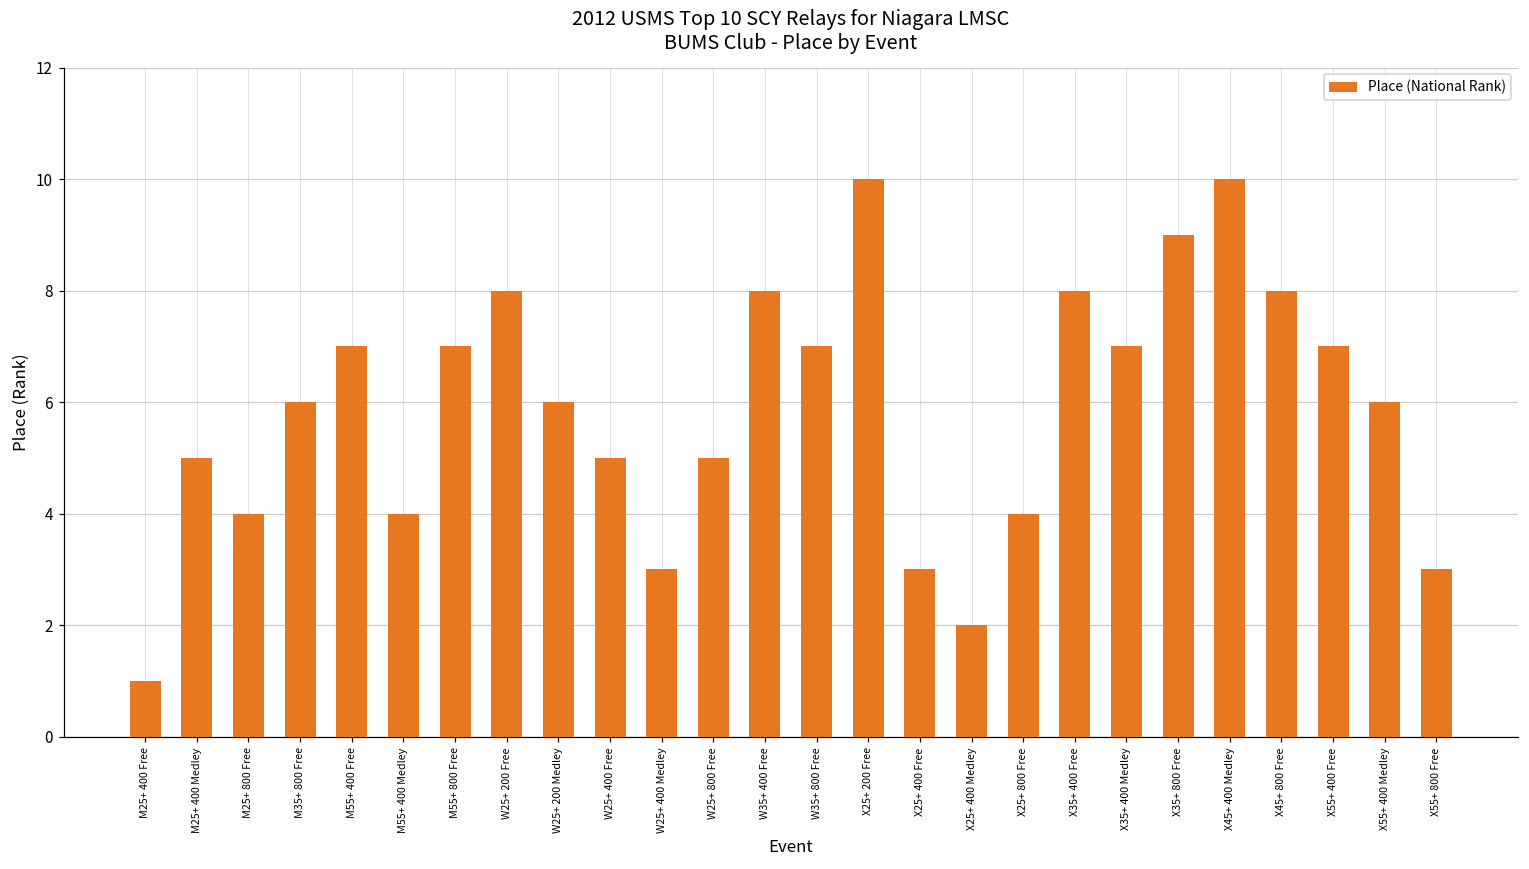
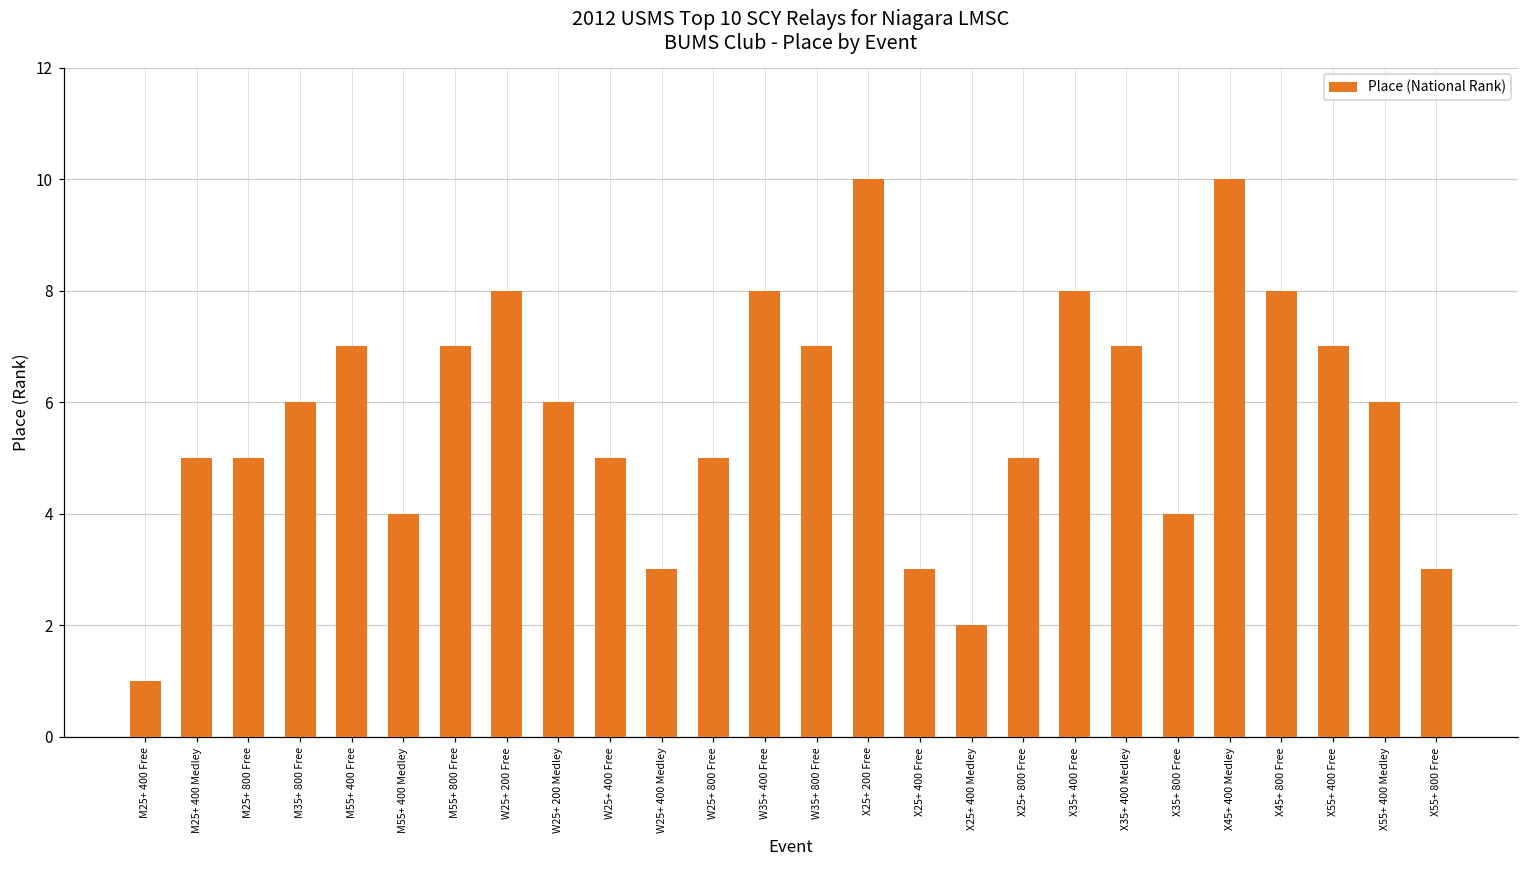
M25+ 800 Free: 4 -> 5
X25+ 800 Free: 4 -> 5
X35+ 800 Free: 9 -> 4
